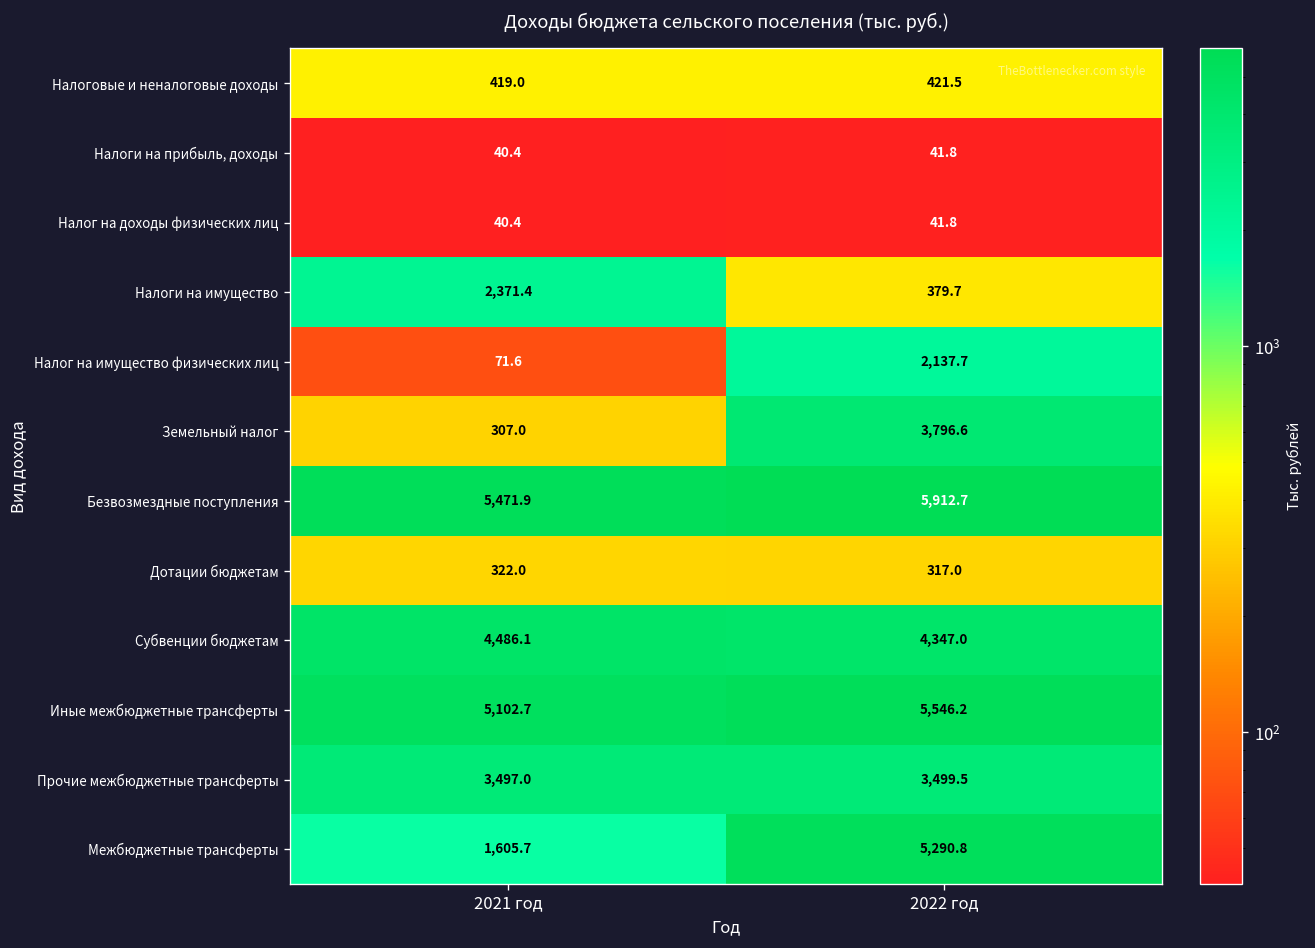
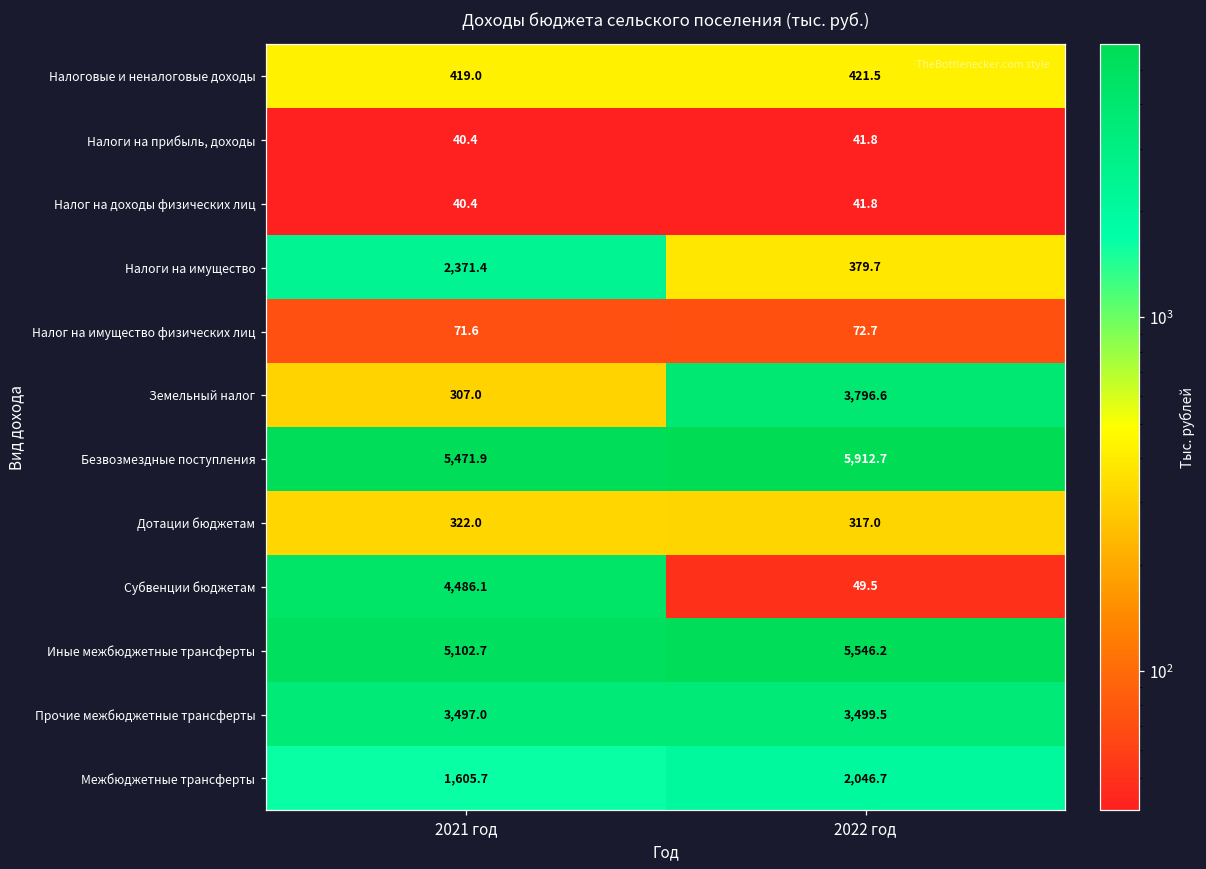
Налог на имущество физических лиц, 2022 год: 2,137.7 -> 72.7
Субвенции бюджетам, 2022 год: 4,347.0 -> 49.5
Межбюджетные трансферты, 2022 год: 5,290.8 -> 2,046.7
